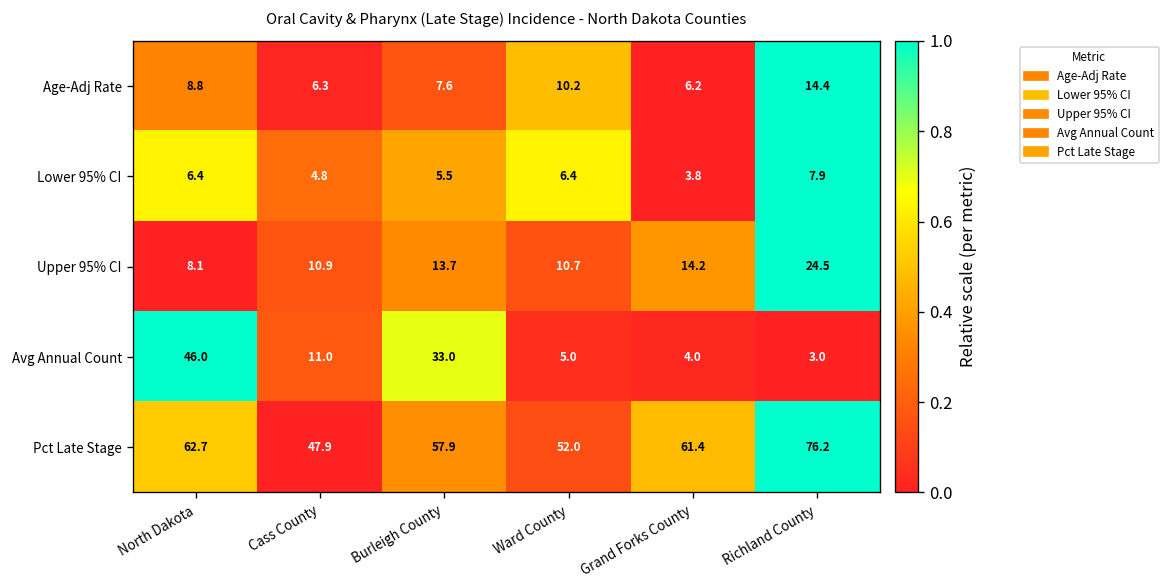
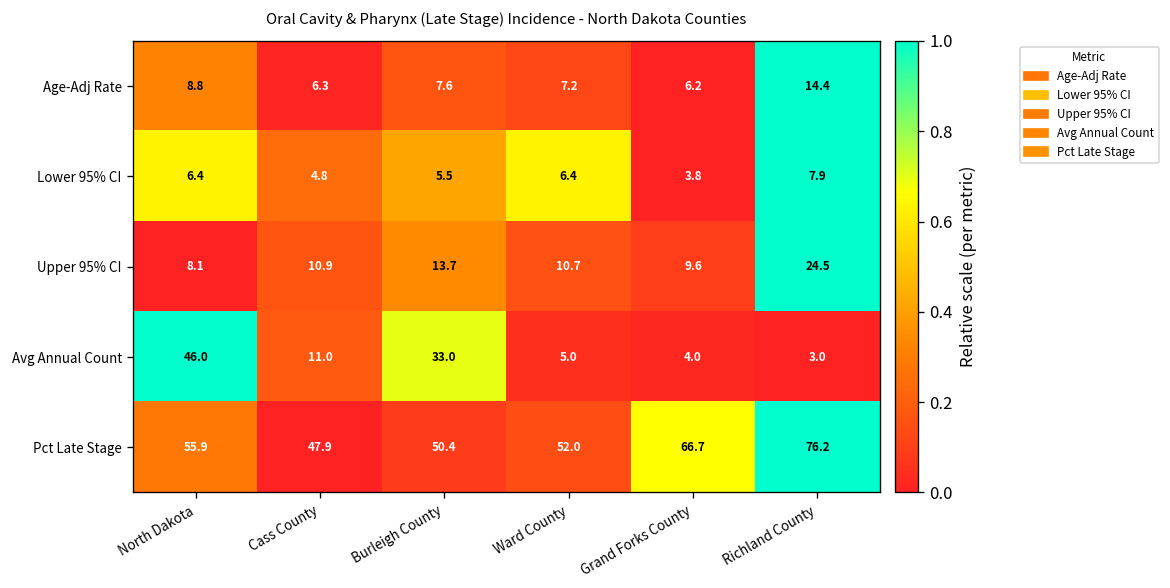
Age-Adj Rate, Ward County: 10.2 -> 7.2
Upper 95% CI, Grand Forks County: 14.2 -> 9.6
Pct Late Stage, North Dakota: 62.7 -> 55.9
Pct Late Stage, Burleigh County: 57.9 -> 50.4
Pct Late Stage, Grand Forks County: 61.4 -> 66.7
